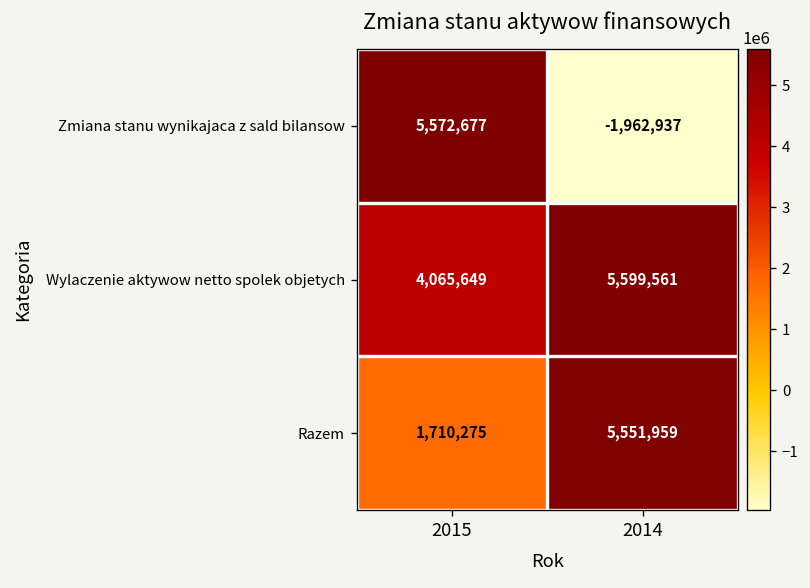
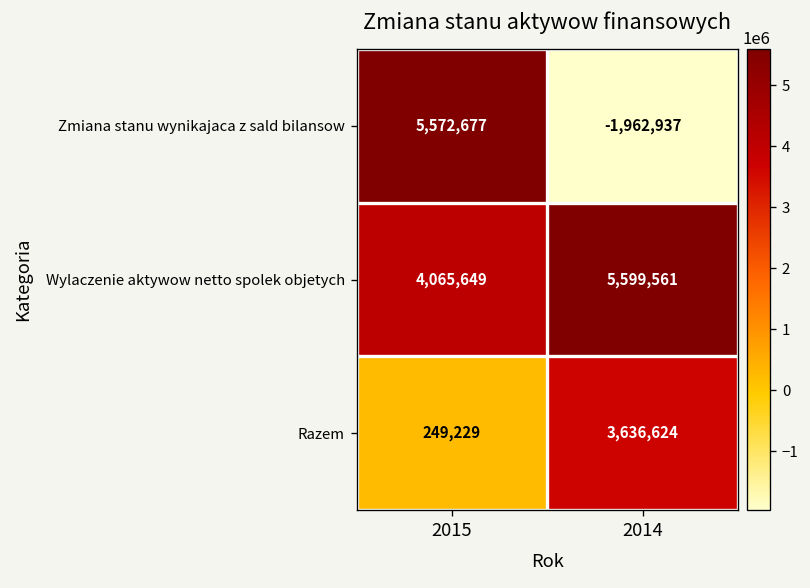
Razem, 2015: 1,710,275 -> 249,229
Razem, 2014: 5,551,959 -> 3,636,624
